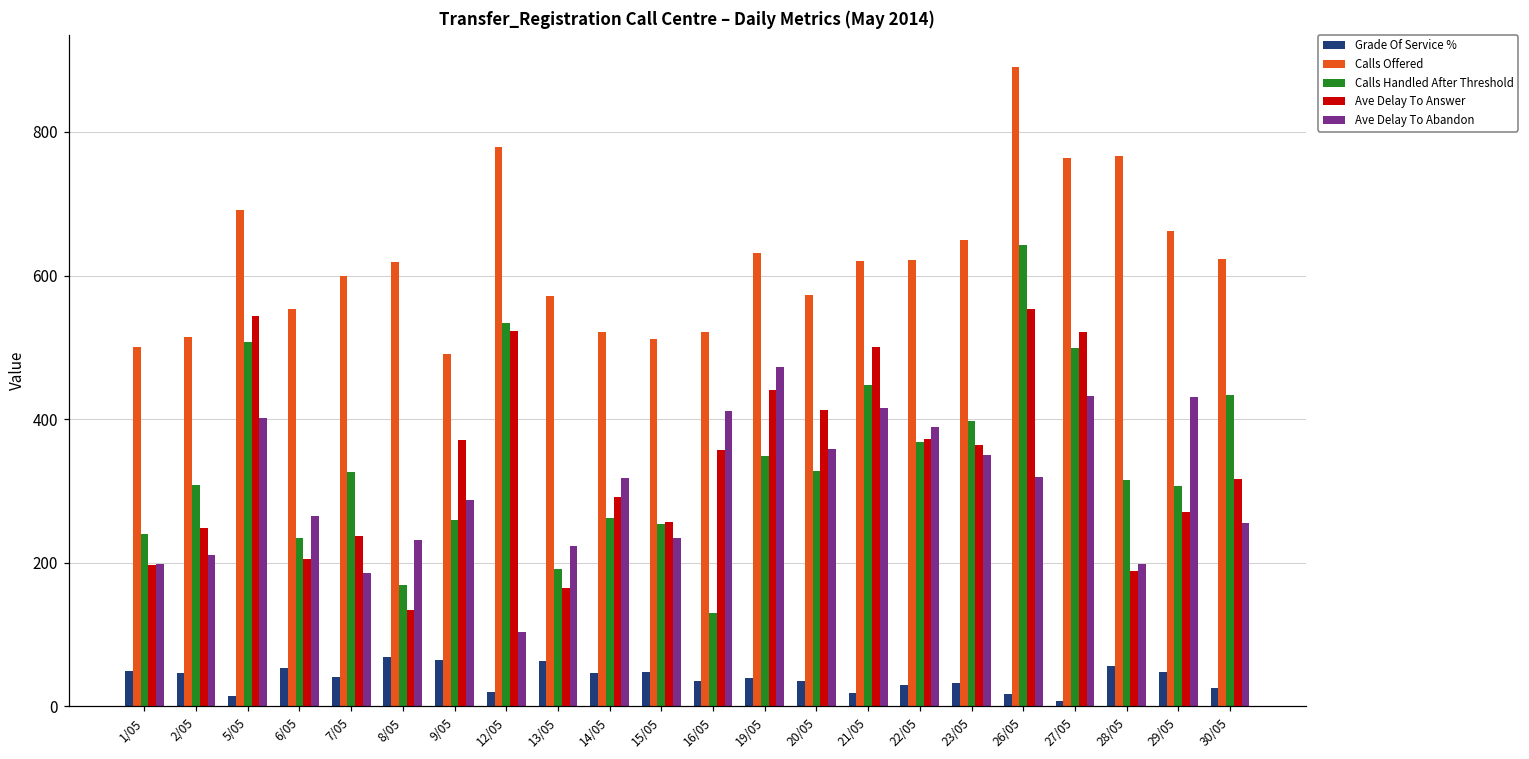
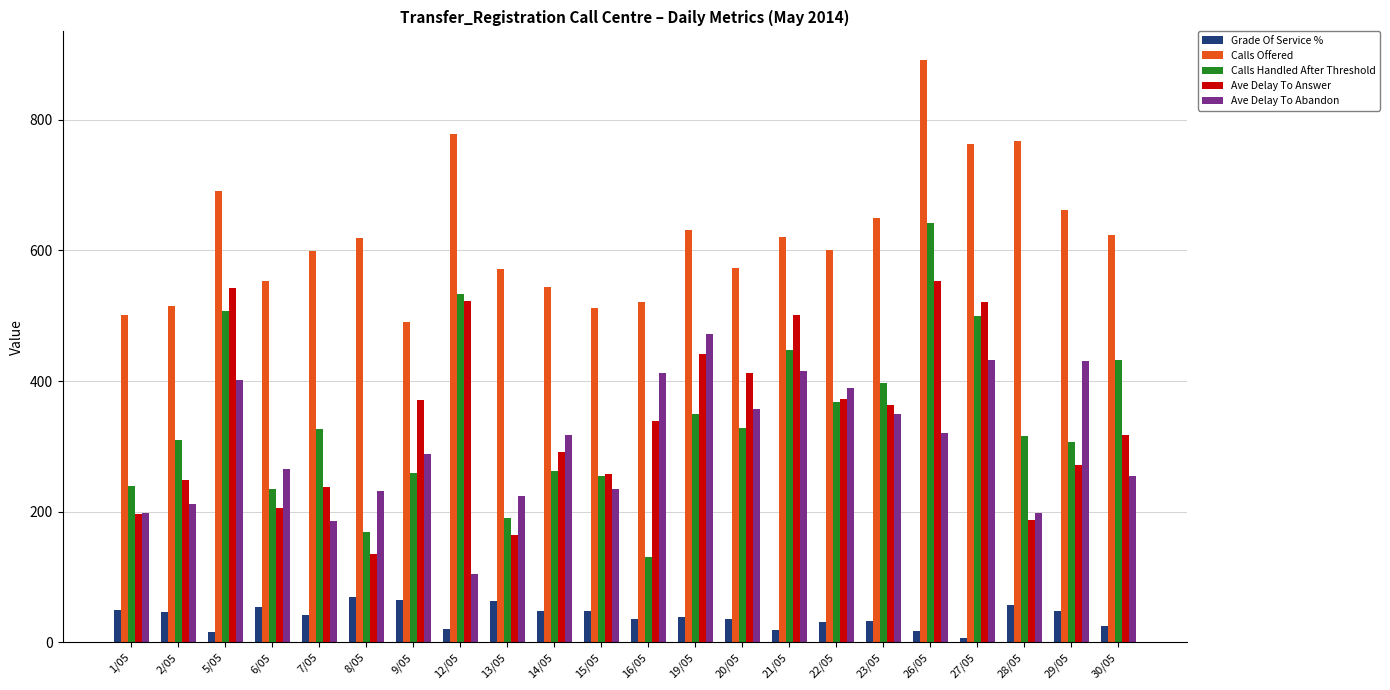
Calls Offered, 14/05: 520 -> 540
Ave Delay To Answer, 16/05: 360 -> 340
Calls Offered, 22/05: 620 -> 600
